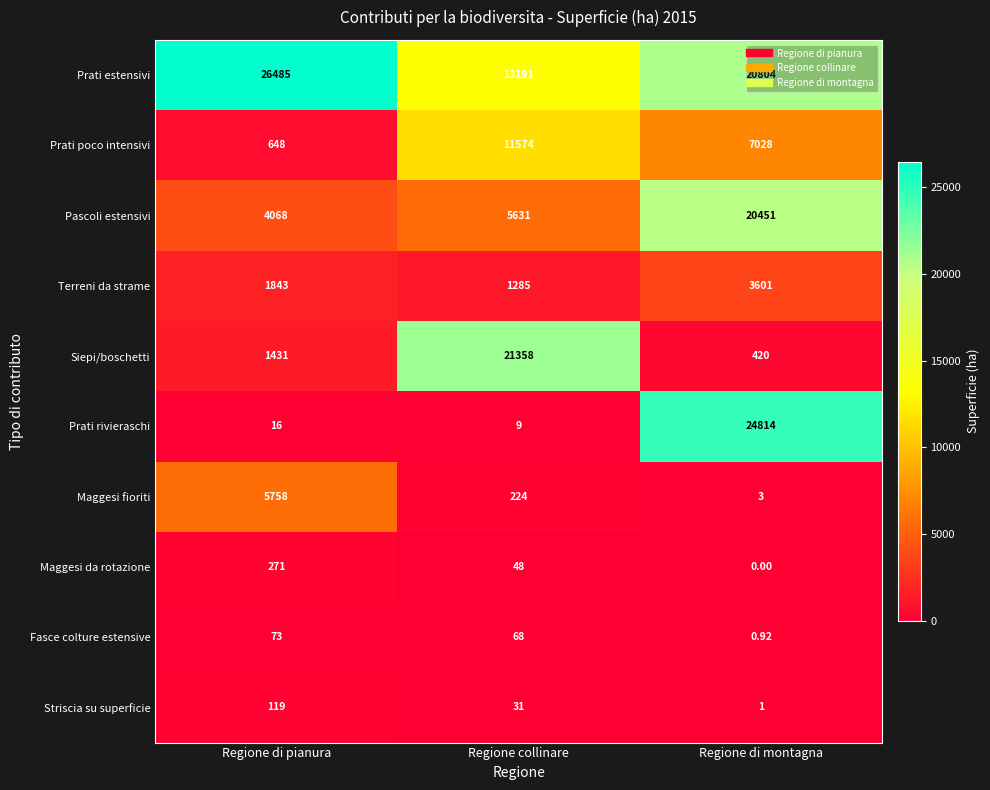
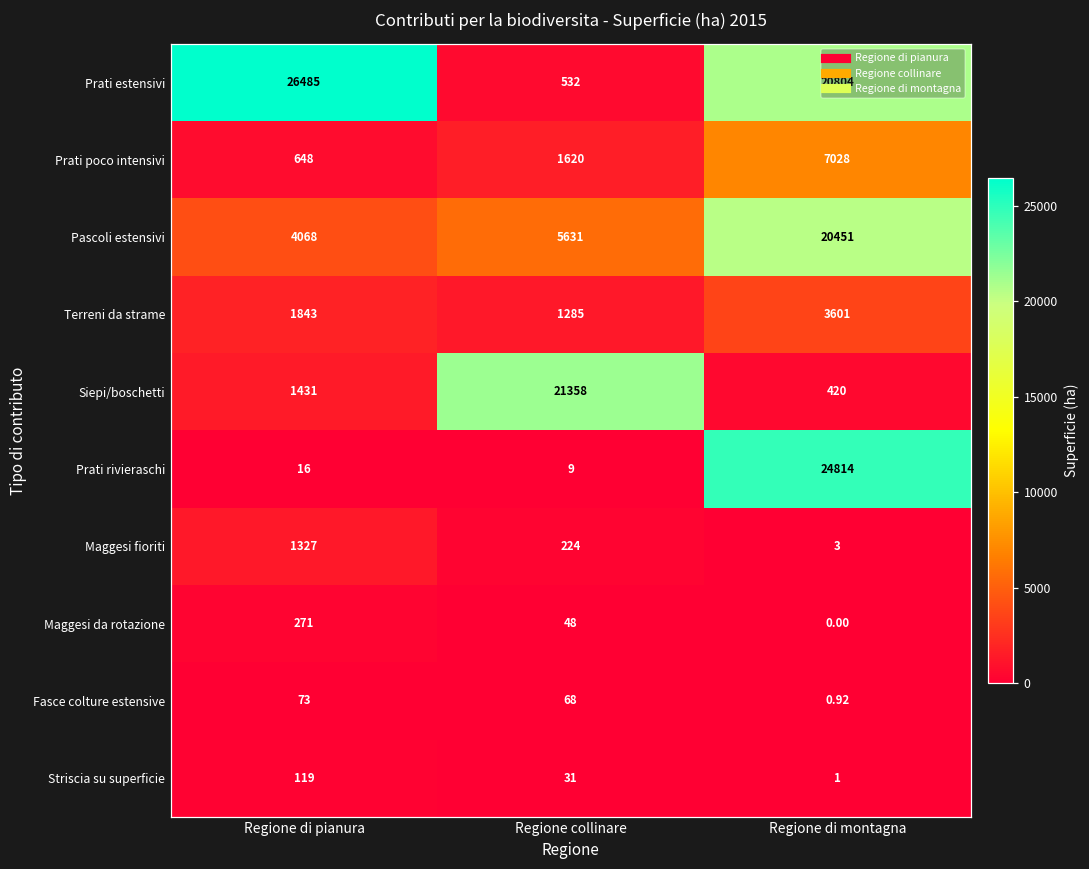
Prati estensivi, Regione collinare: 13191 -> 532
Prati poco intensivi, Regione collinare: 11574 -> 1620
Maggesi fioriti, Regione di pianura: 5758 -> 1327
